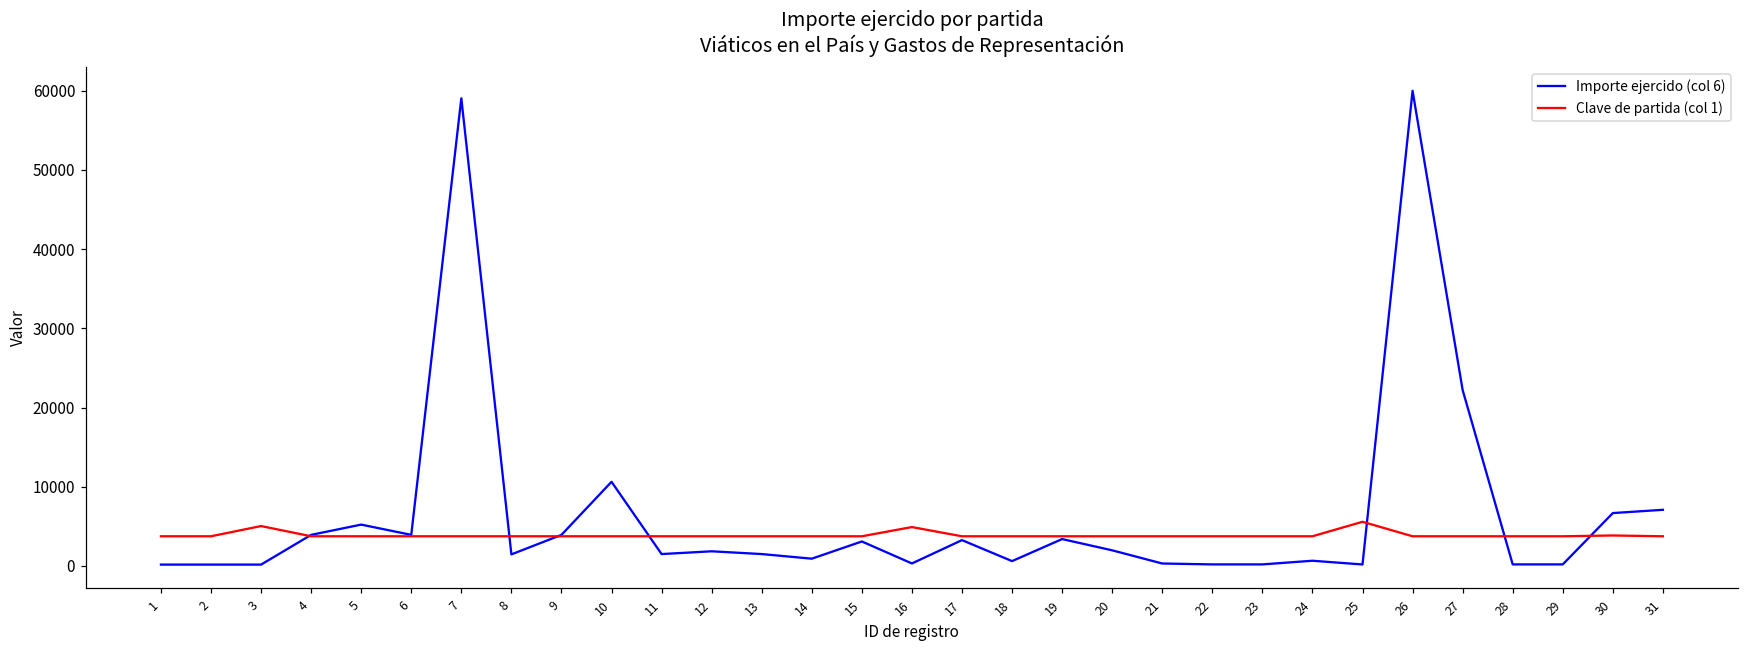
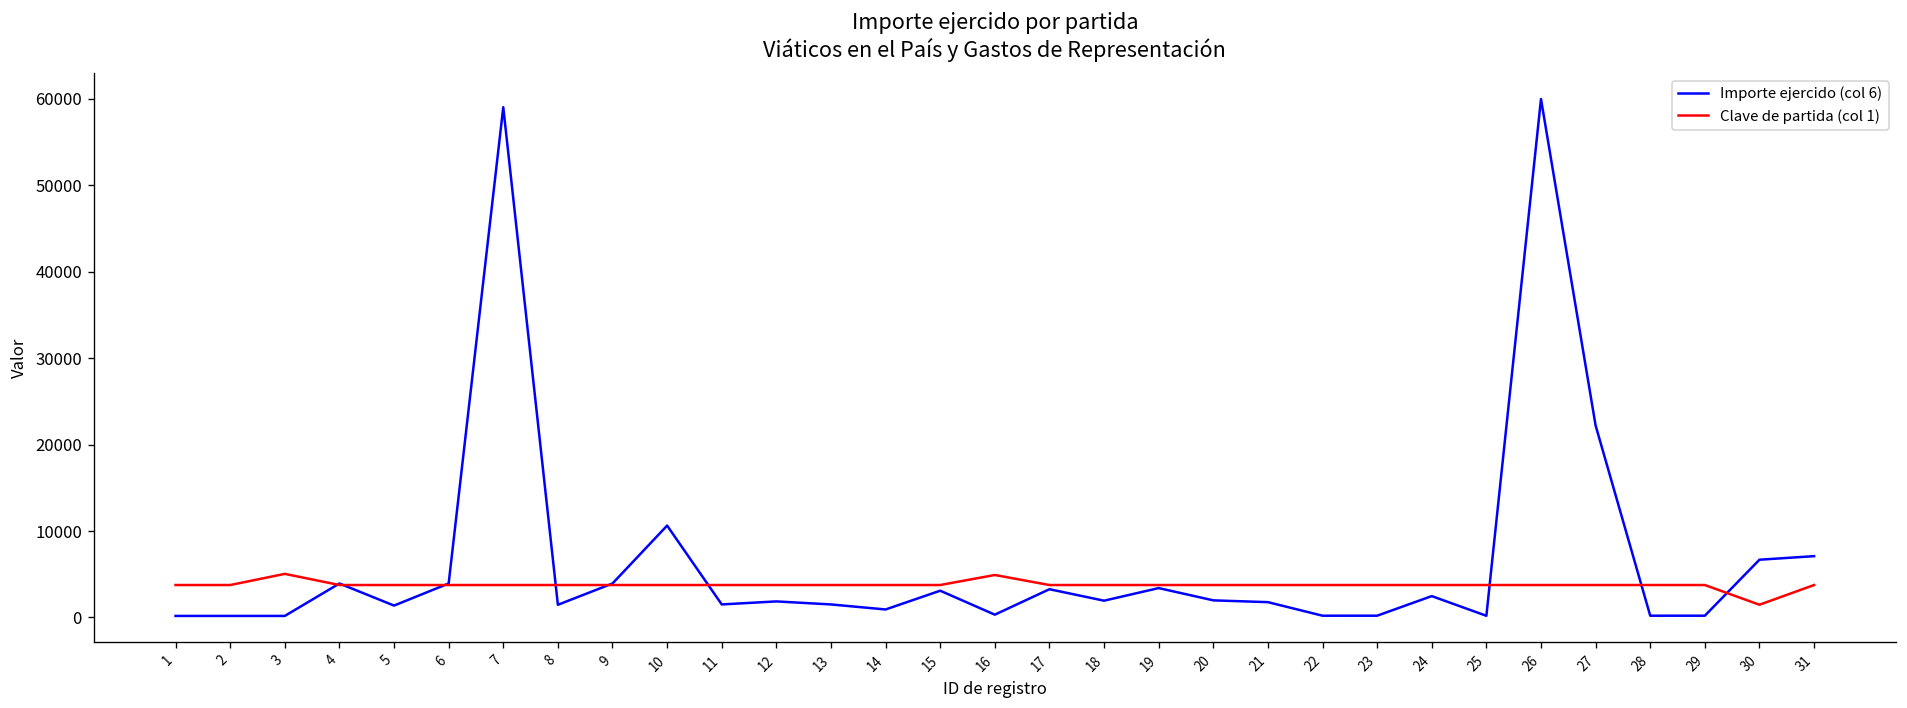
Importe ejercido (col 6), 5: 5000 -> 1000
Importe ejercido (col 6), 18: 1000 -> 2000
Importe ejercido (col 6), 21: 0 -> 2000
Importe ejercido (col 6), 24: 1000 -> 2000
Clave de partida (col 1), 25: 6000 -> 4000
Clave de partida (col 1), 30: 4000 -> 1000
